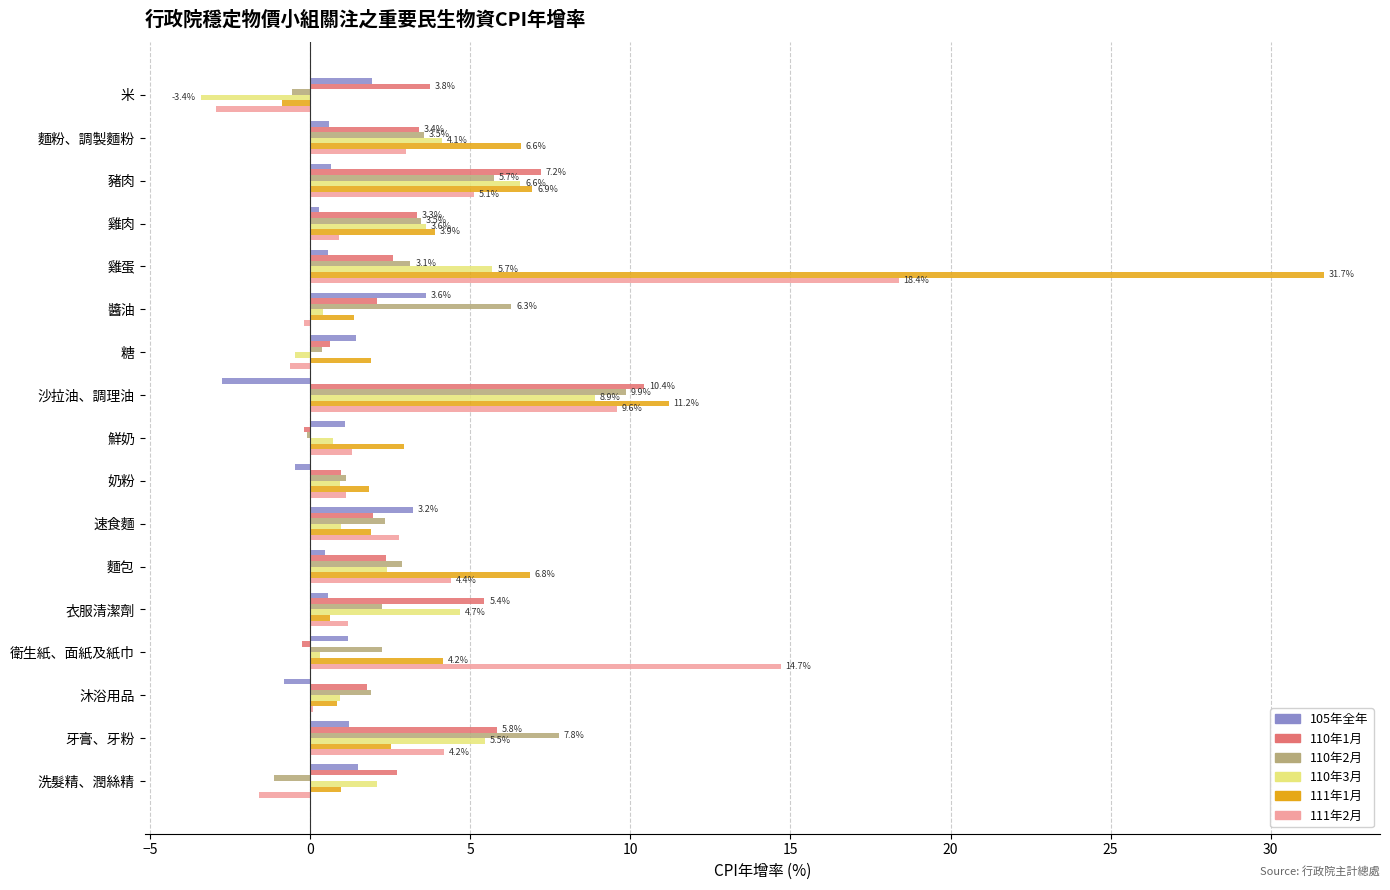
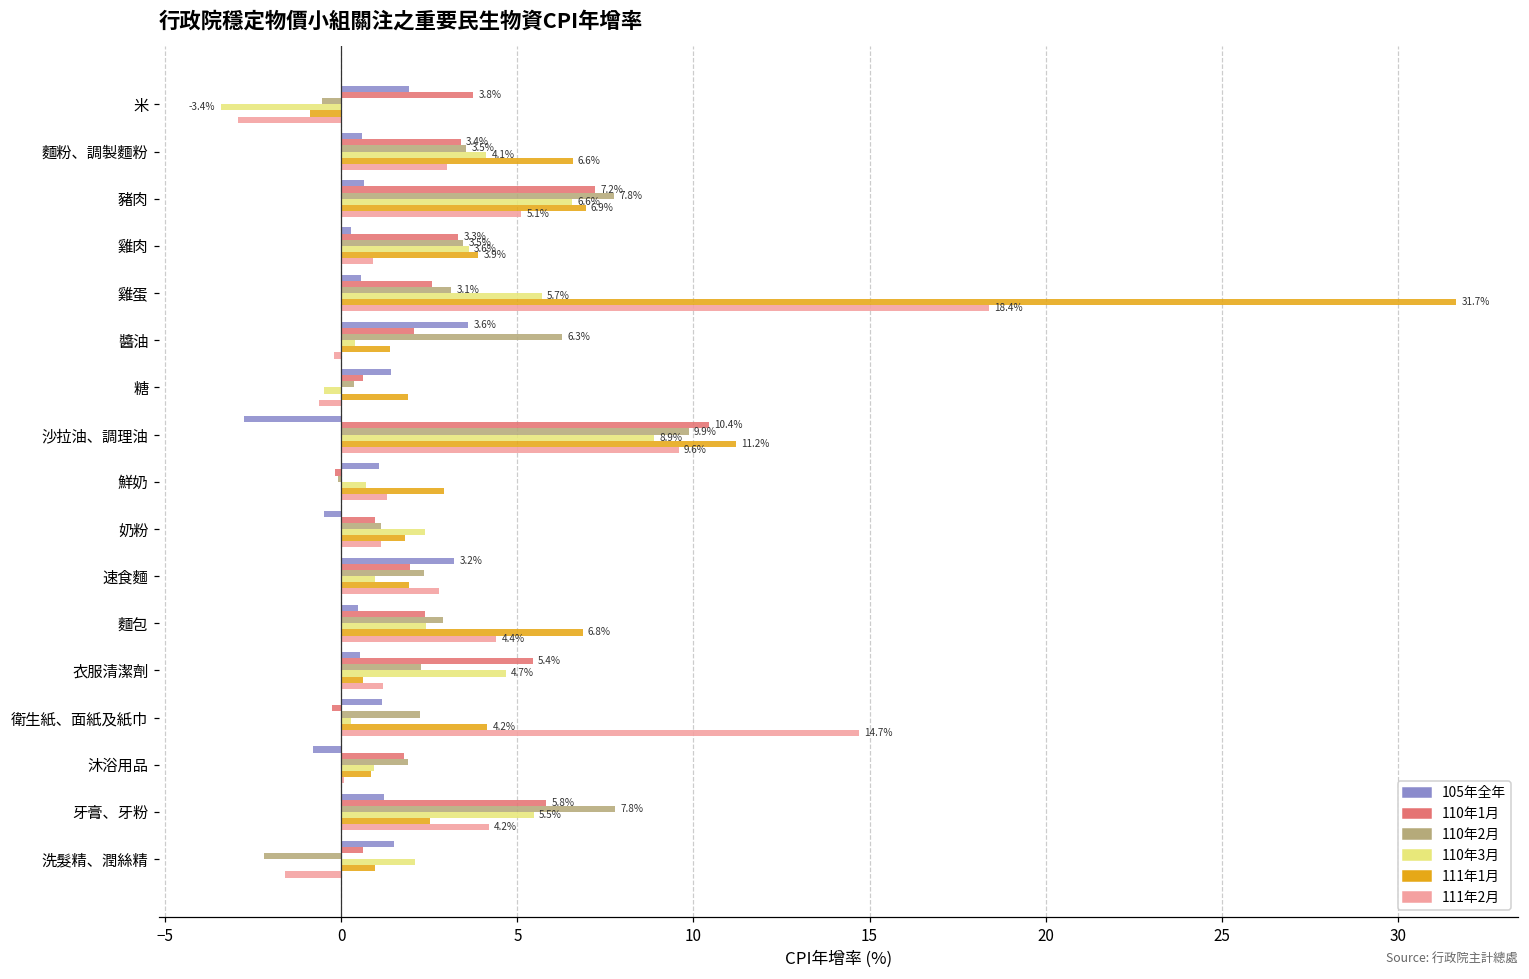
110年2月, 豬肉: 5.7% -> 7.8%
110年3月, 奶粉: 0.9 -> 2.4
110年1月, 洗髮精、潤絲精: 2.7 -> 0.6
110年2月, 洗髮精、潤絲精: -1.1 -> -2.2
